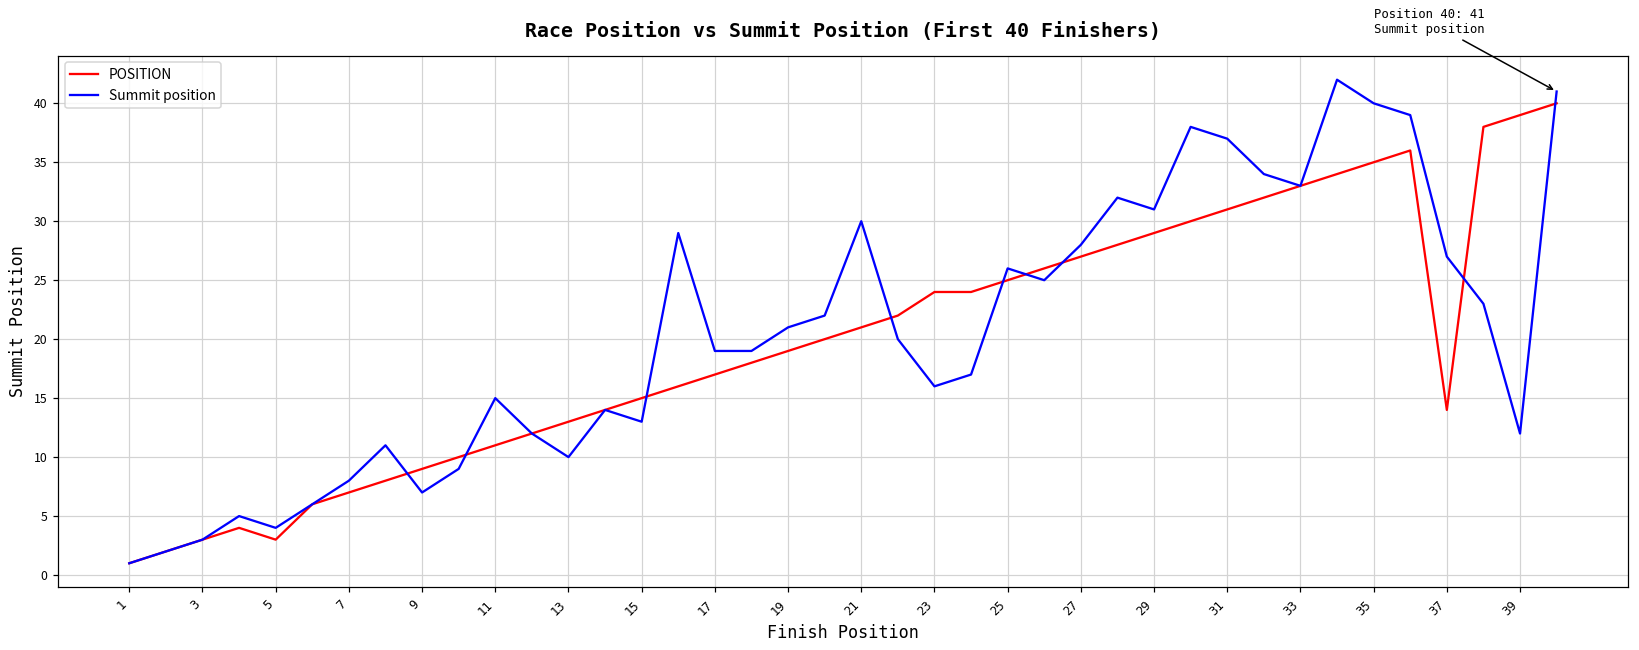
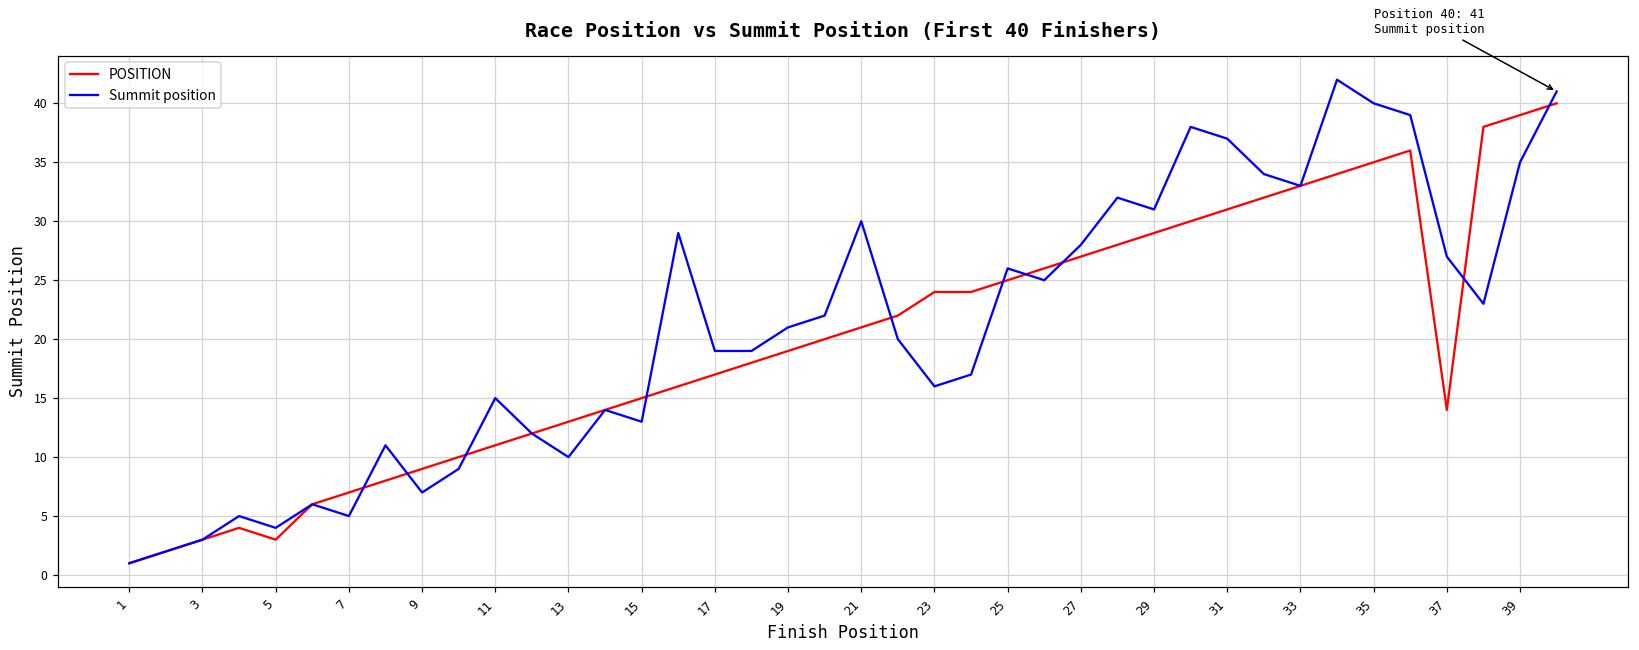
Summit position, 7: 8 -> 5
Summit position, 39: 12 -> 35
